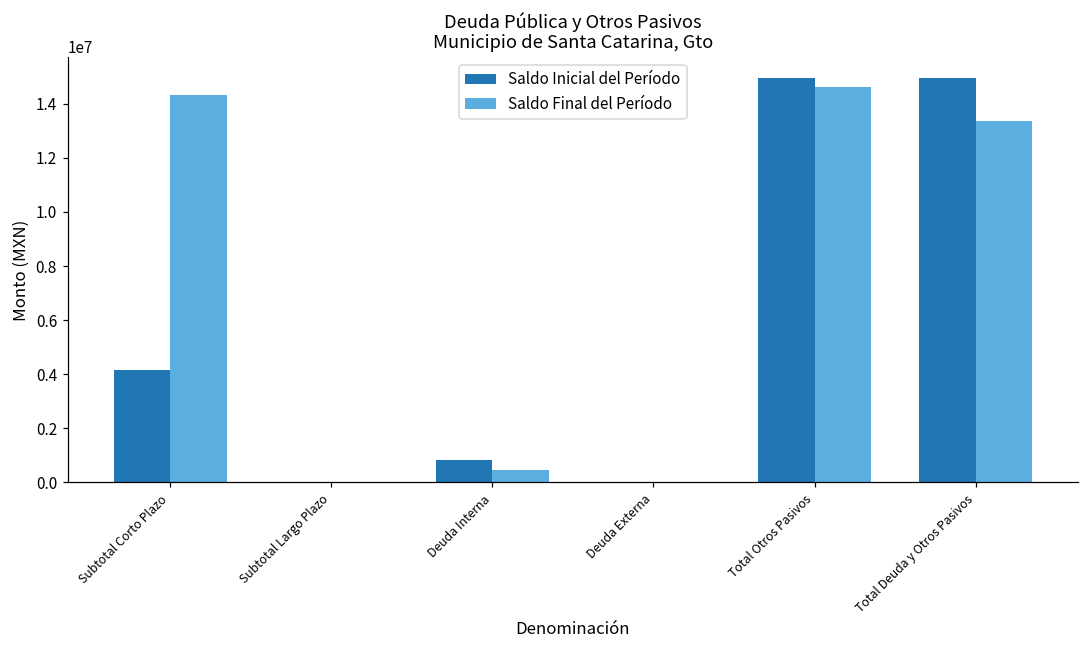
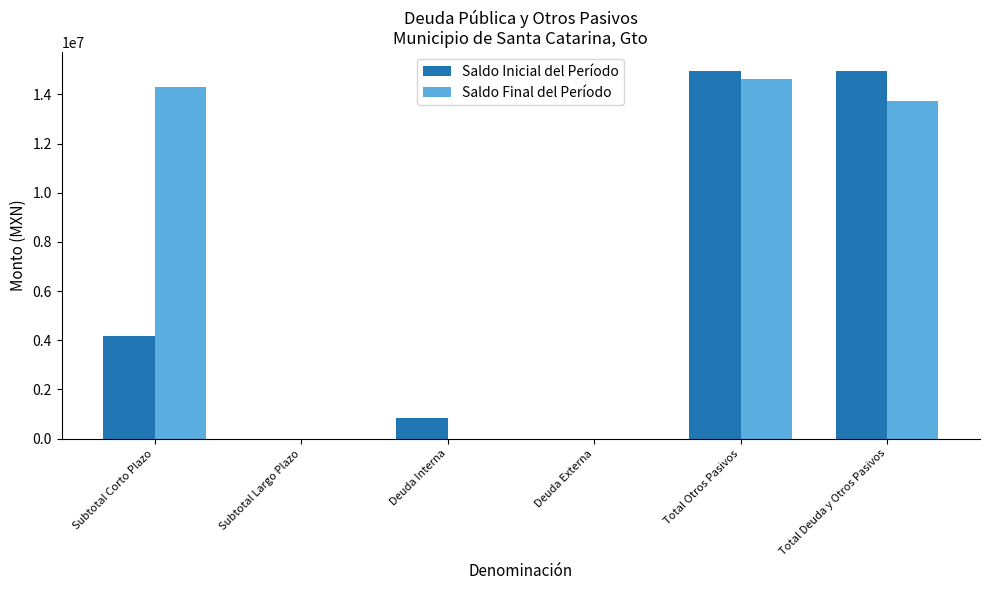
Saldo Final del Período, Deuda Interna: 500000 -> 0
Saldo Final del Período, Total Deuda y Otros Pasivos: 13400000 -> 13700000
